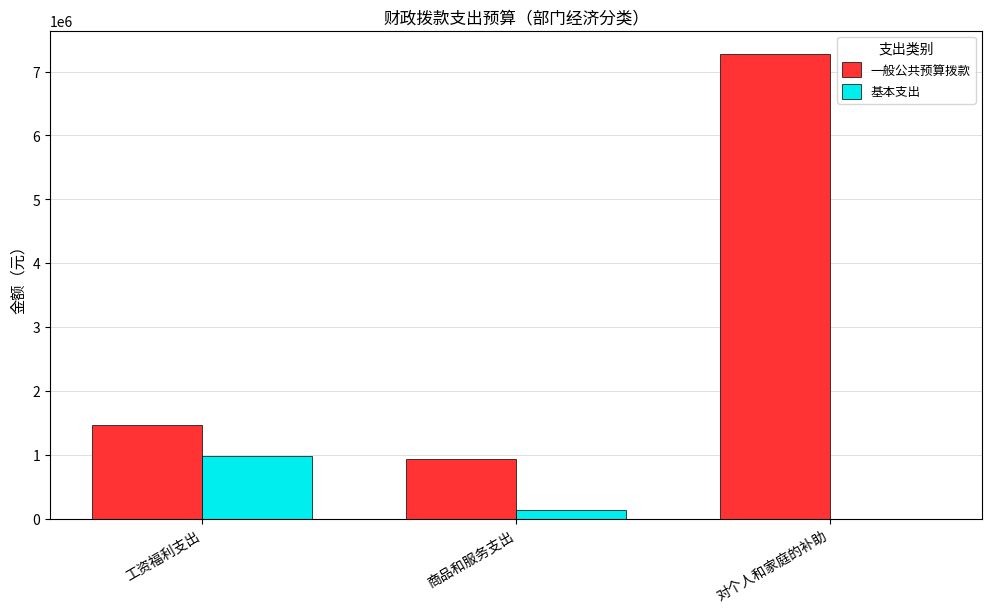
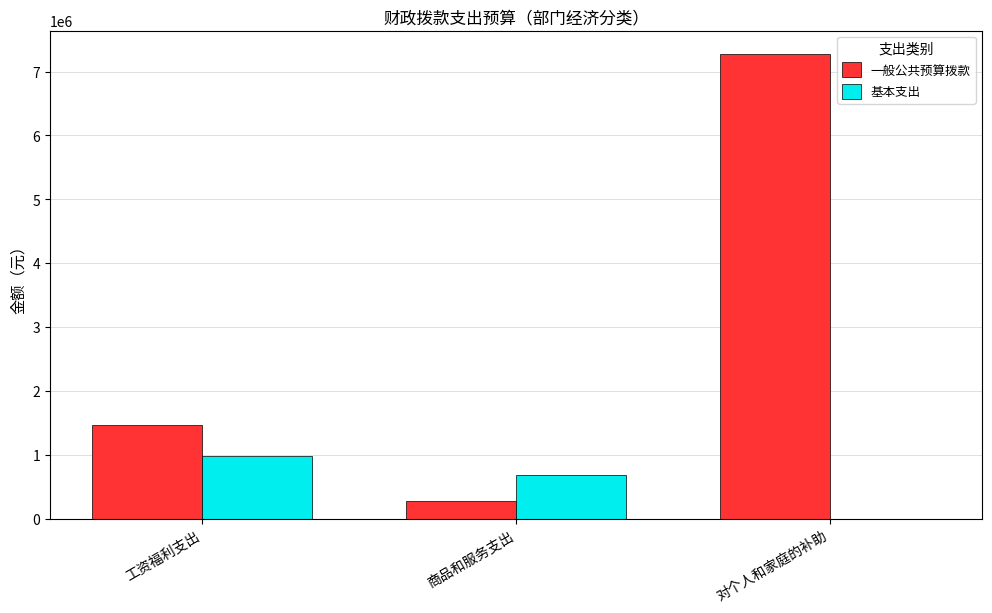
一般公共预算拨款, 商品和服务支出: 900000 -> 300000
基本支出, 商品和服务支出: 100000 -> 700000
